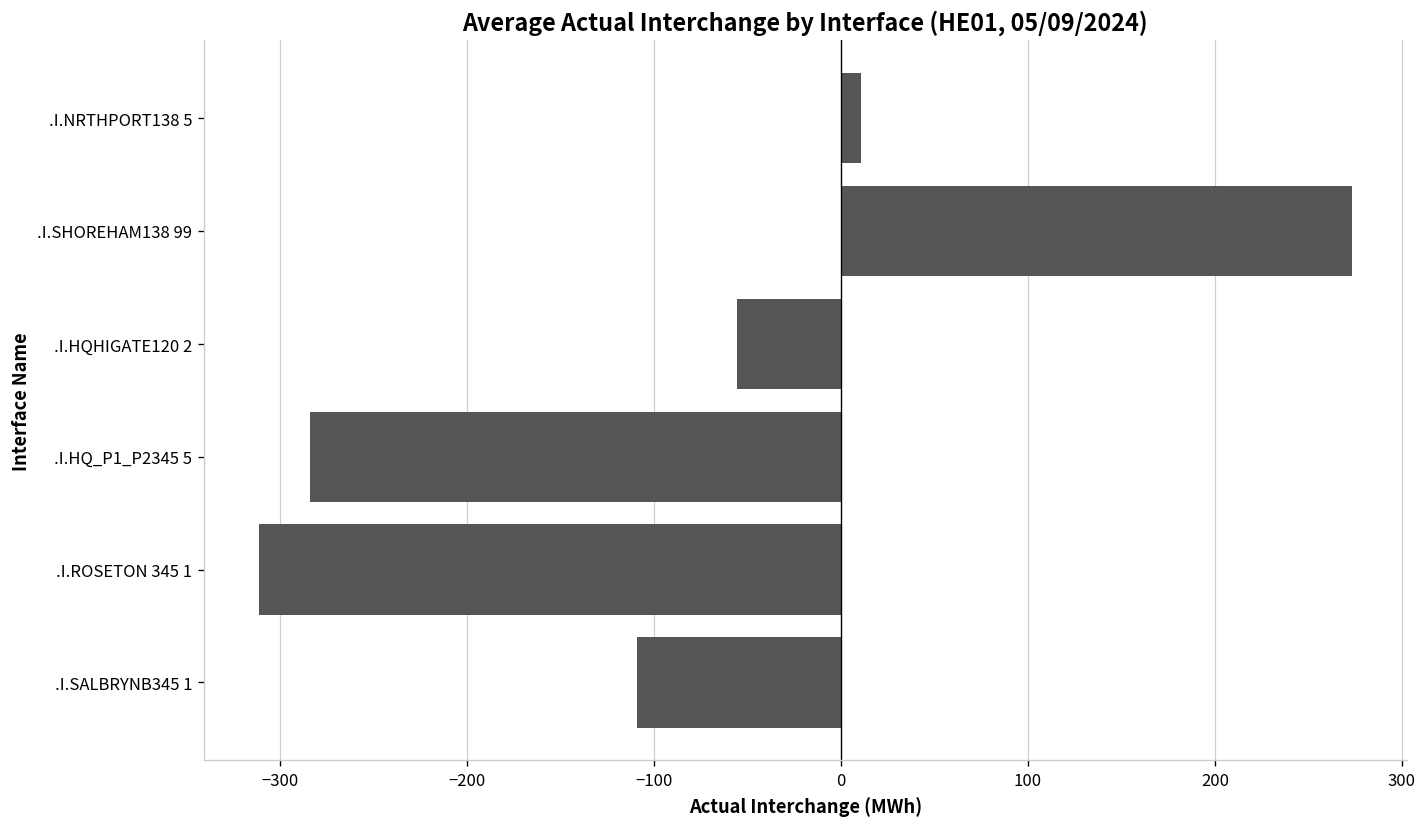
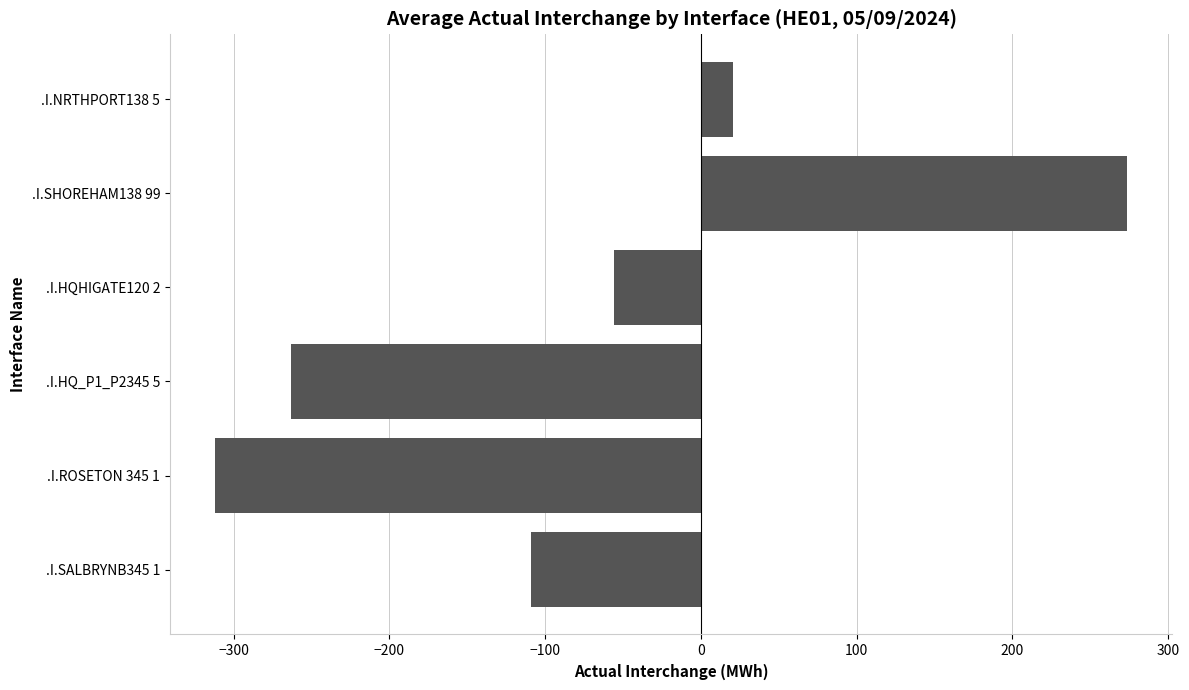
.I.NRTHPORT138 5: 11 -> 20
.I.HQ_P1_P2345 5: -284 -> -263
